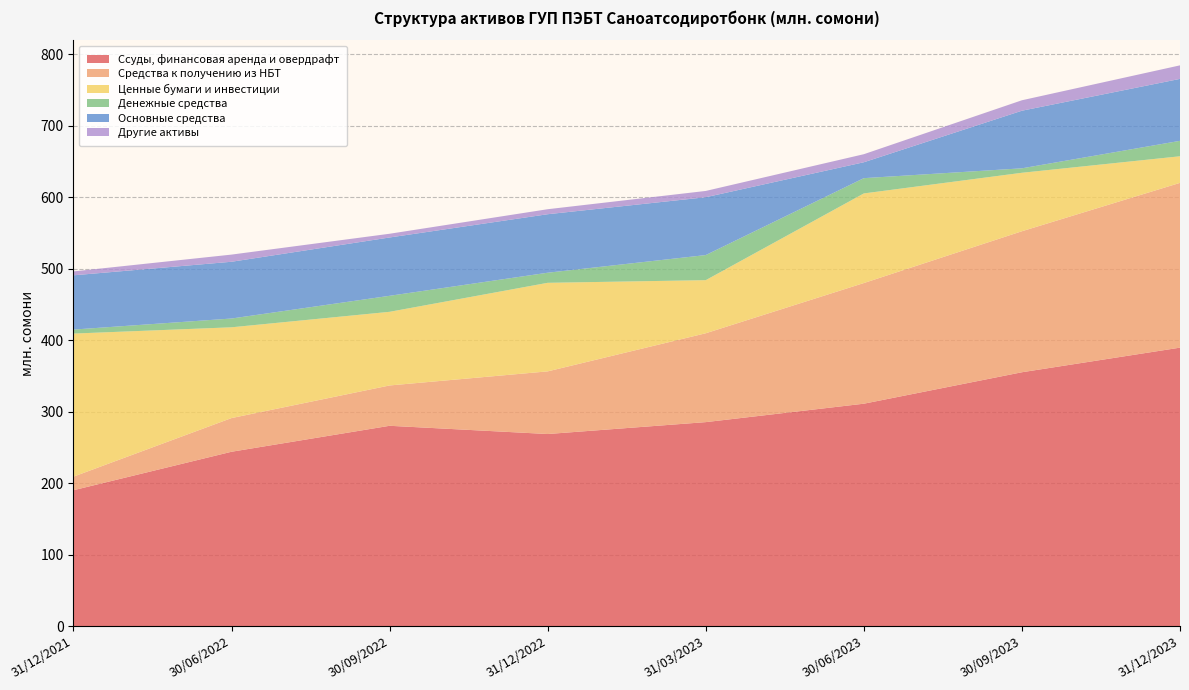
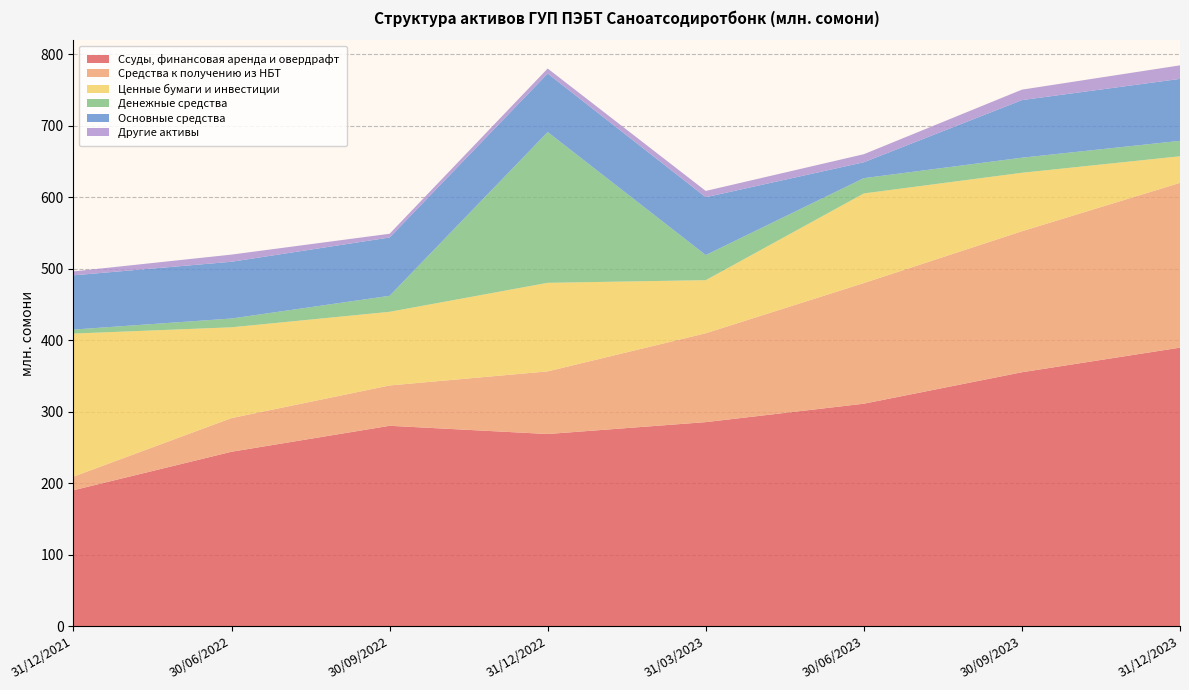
Денежные средства, 31/12/2022: 10 -> 210
Денежные средства, 30/09/2023: 10 -> 20
